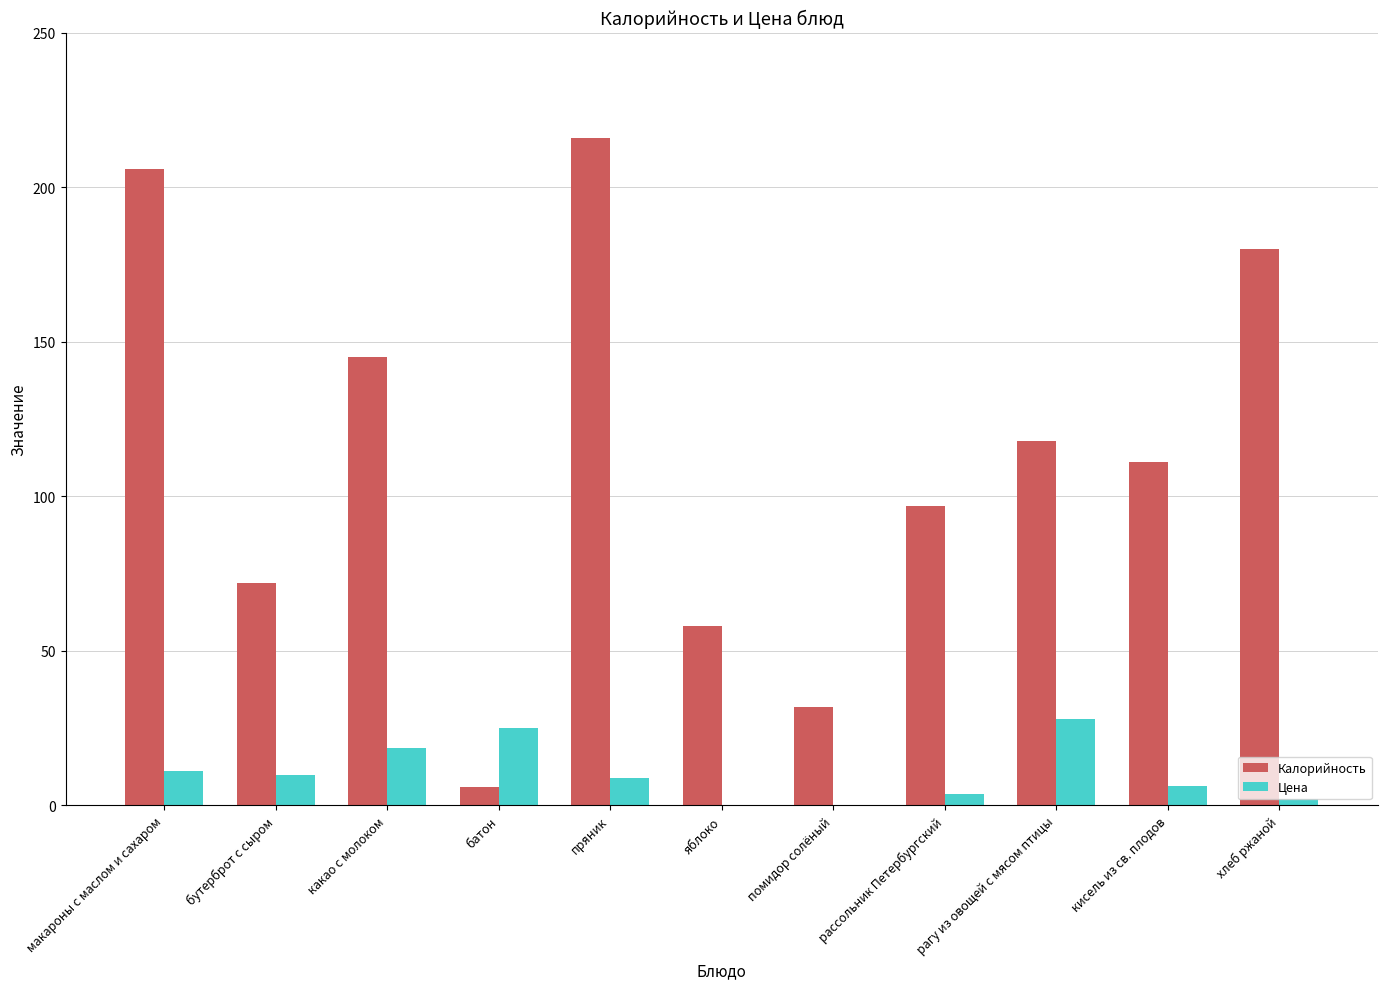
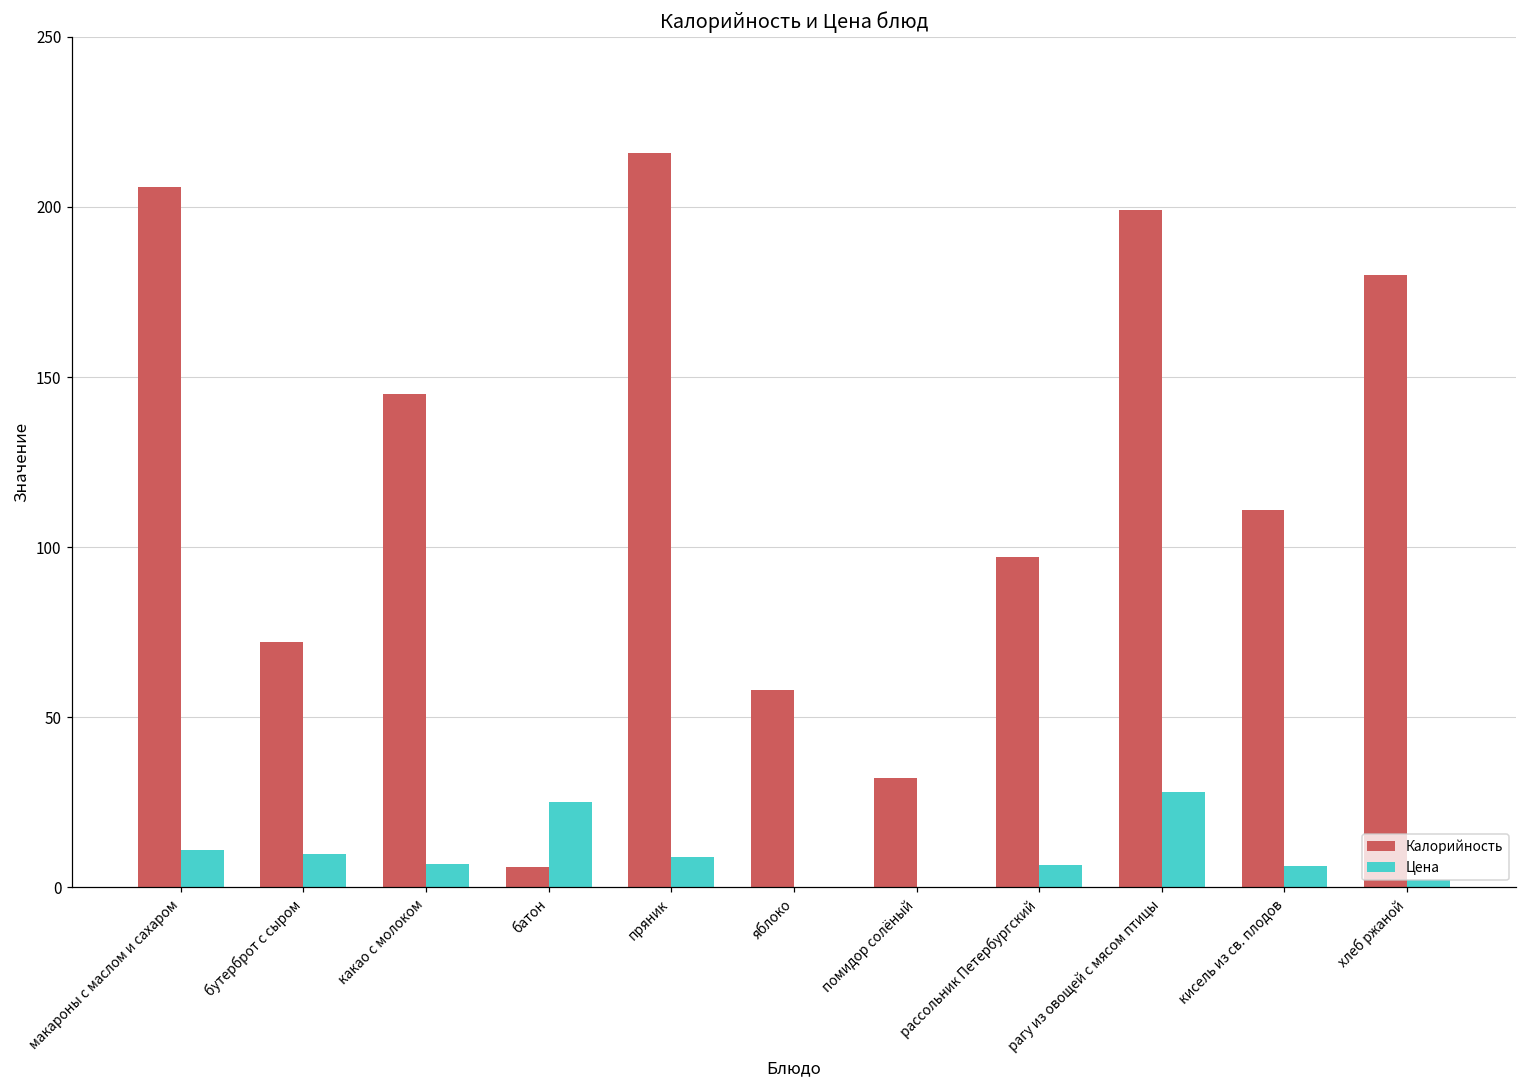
Цена, какао с молоком: 19 -> 7
Цена, рассольник Петербургский: 4 -> 7
Калорийность, рагу из овощей с мясом птицы: 118 -> 199
